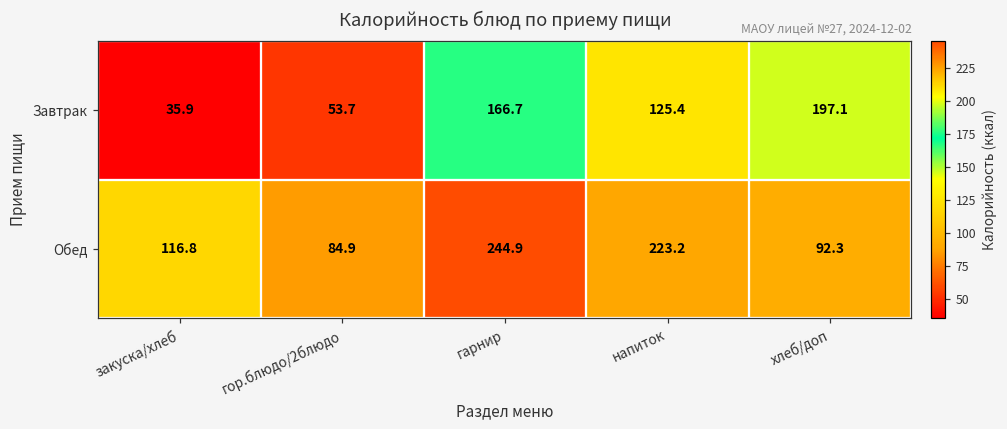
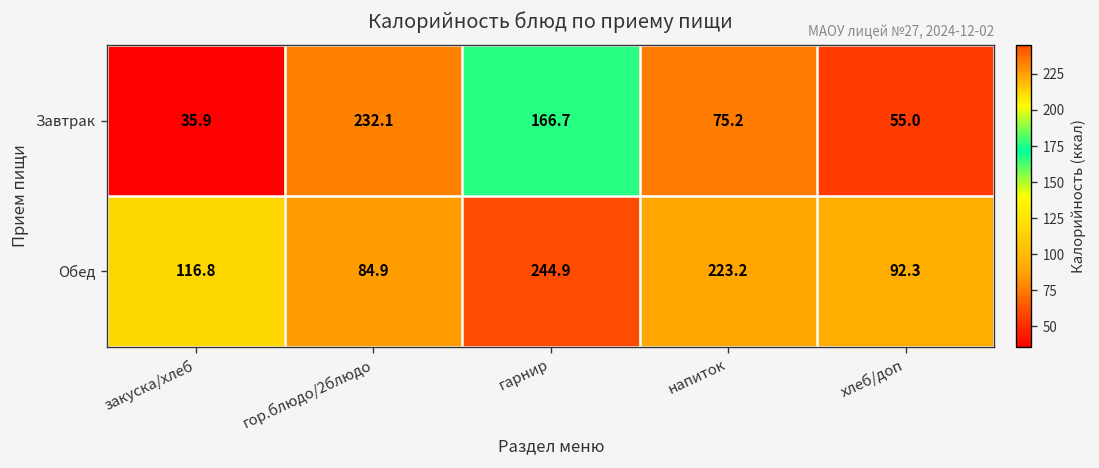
Завтрак, гор.блюдо/2блюдо: 53.7 -> 232.1
Завтрак, напиток: 125.4 -> 75.2
Завтрак, хлеб/доп: 197.1 -> 55.0
